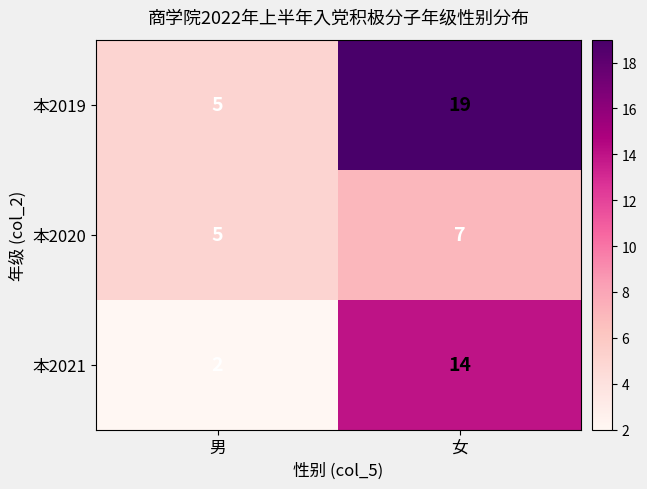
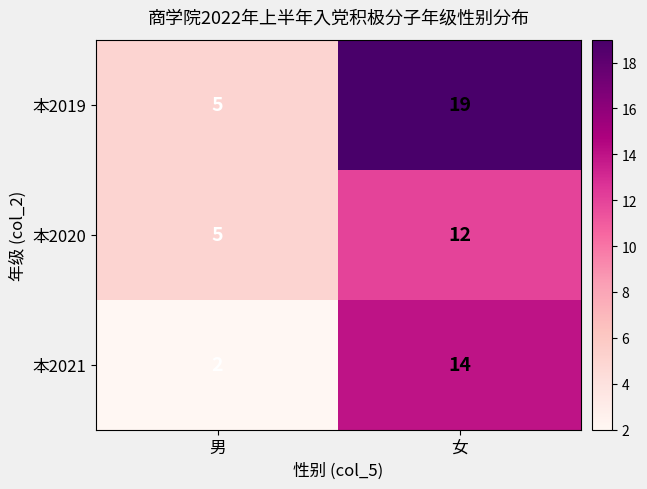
本2020, 女: 7 -> 12
